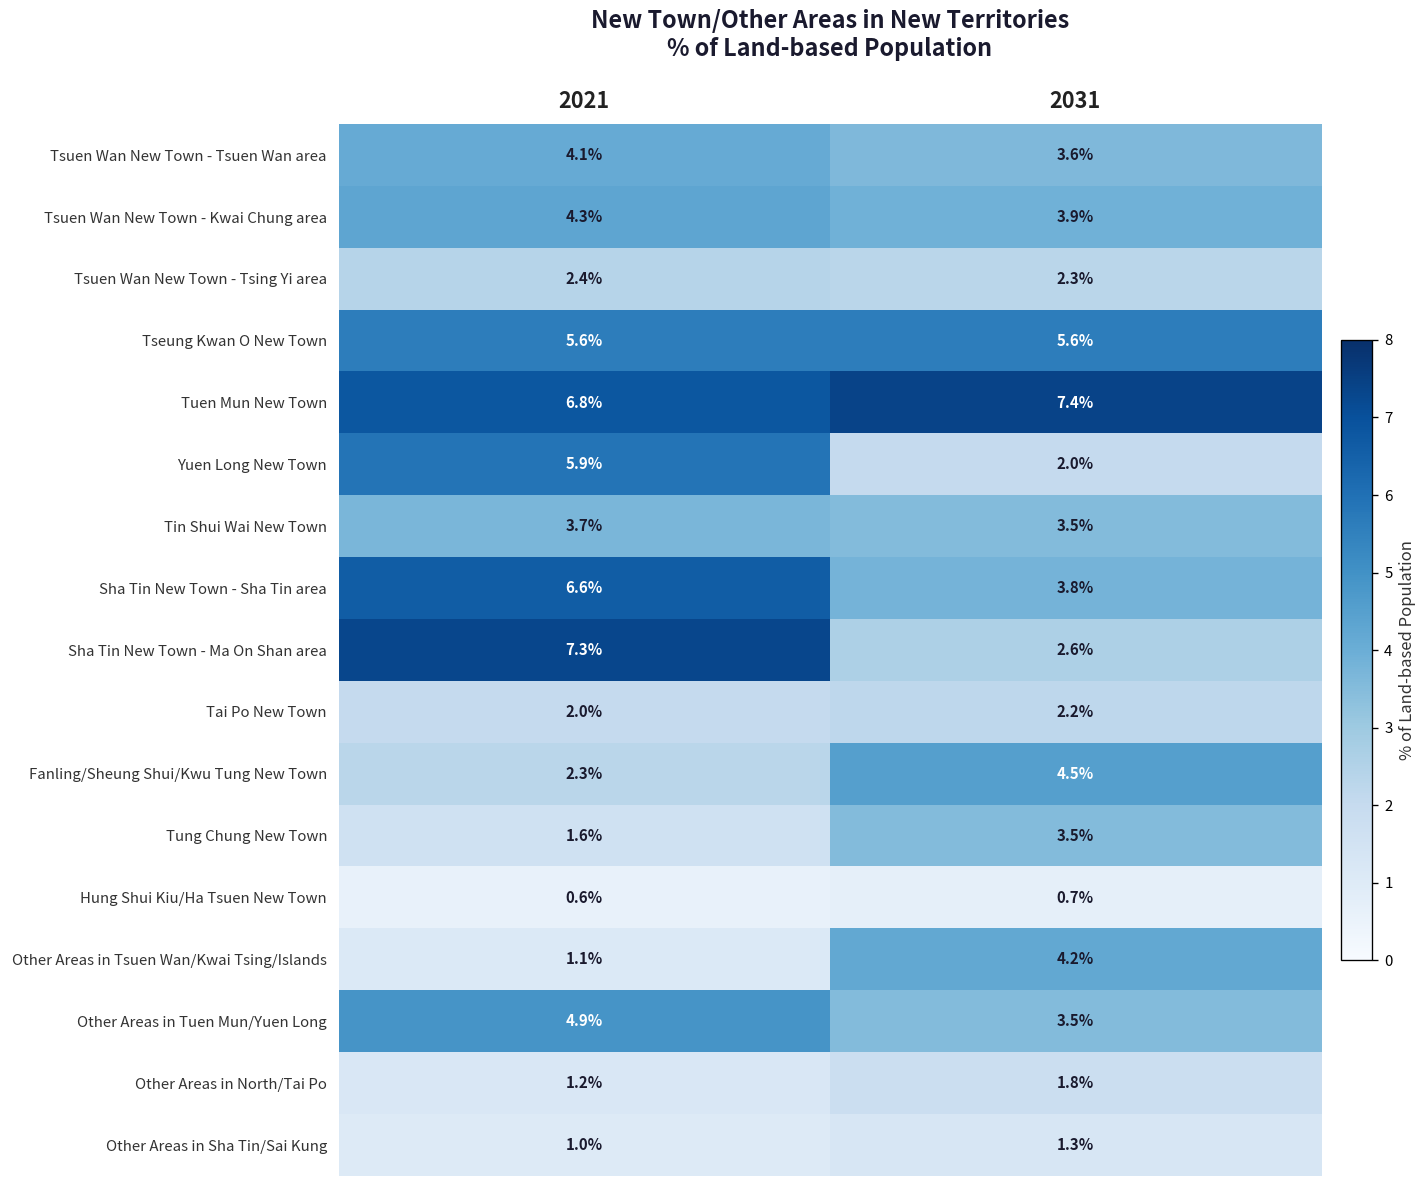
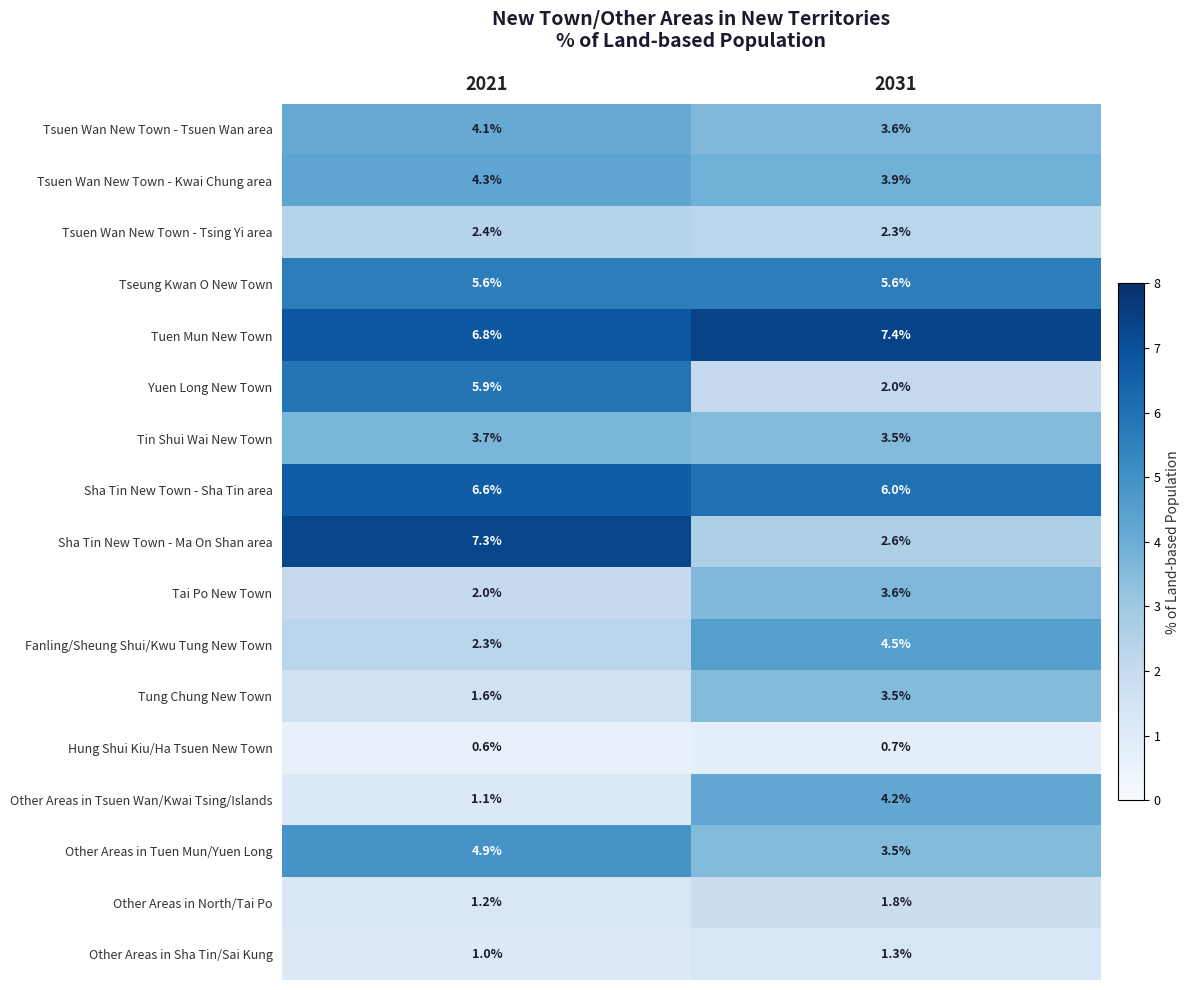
Sha Tin New Town - Sha Tin area, 2031: 3.8% -> 6.0%
Tai Po New Town, 2031: 2.2% -> 3.6%
